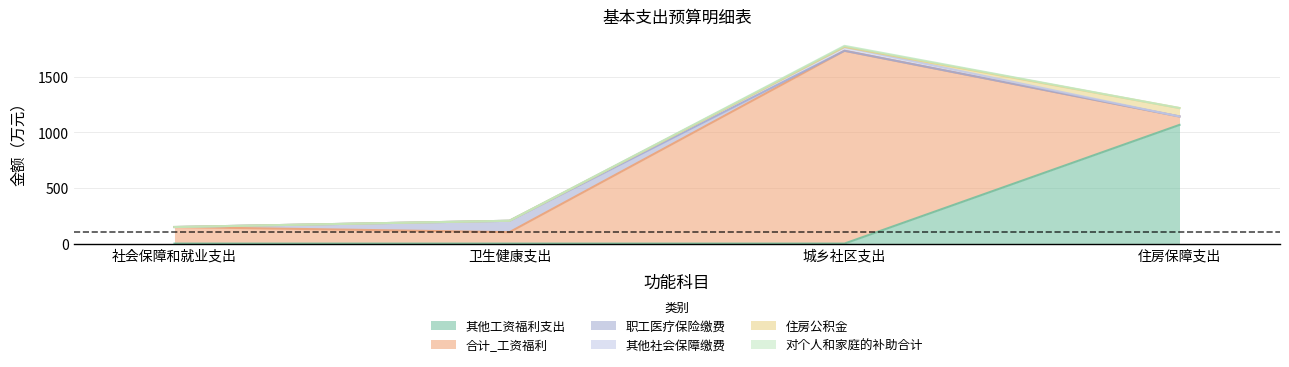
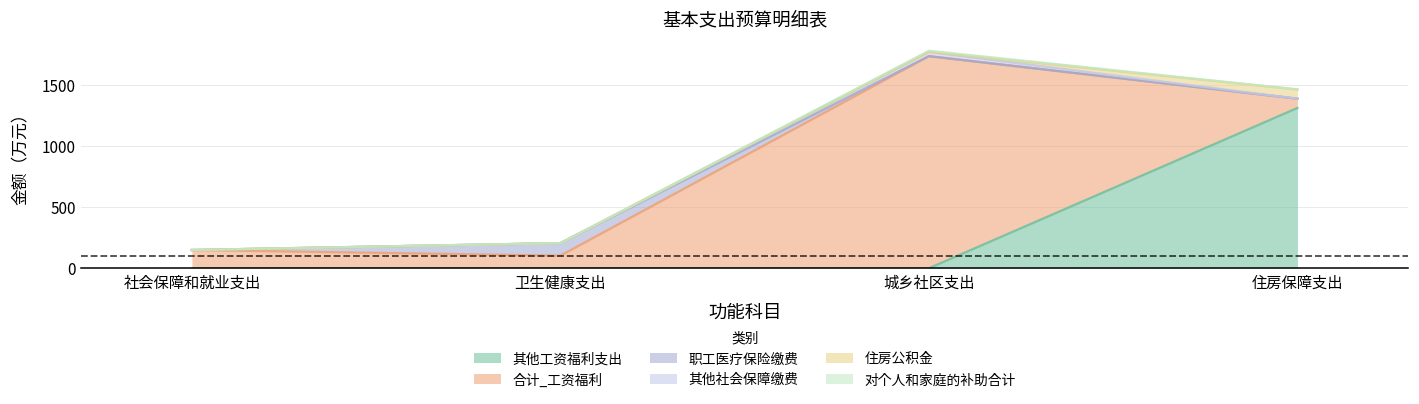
其他工资福利支出, 住房保障支出: 1070 -> 1310
